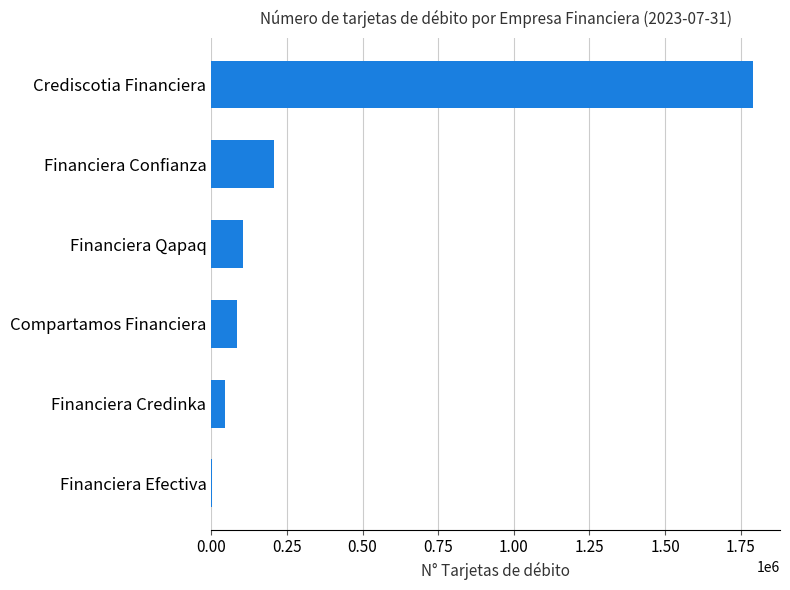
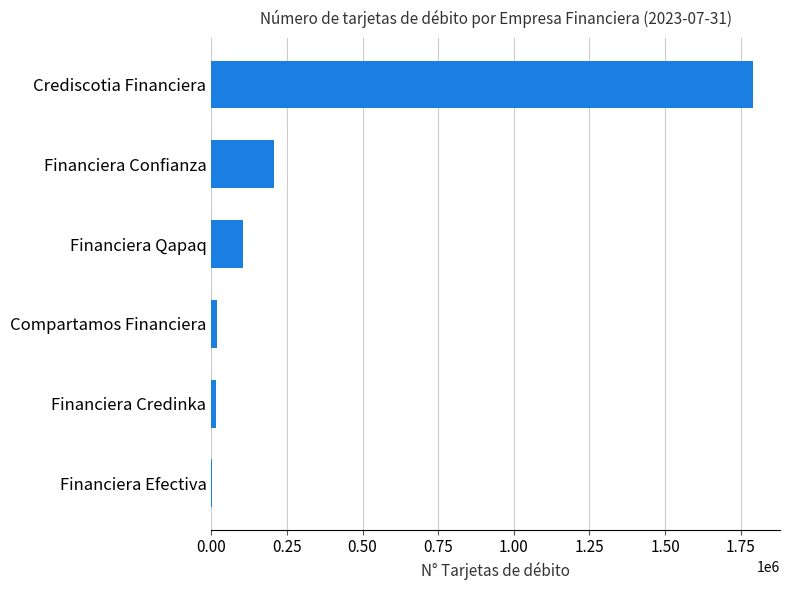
Compartamos Financiera: 80000 -> 20000
Financiera Credinka: 40000 -> 20000
